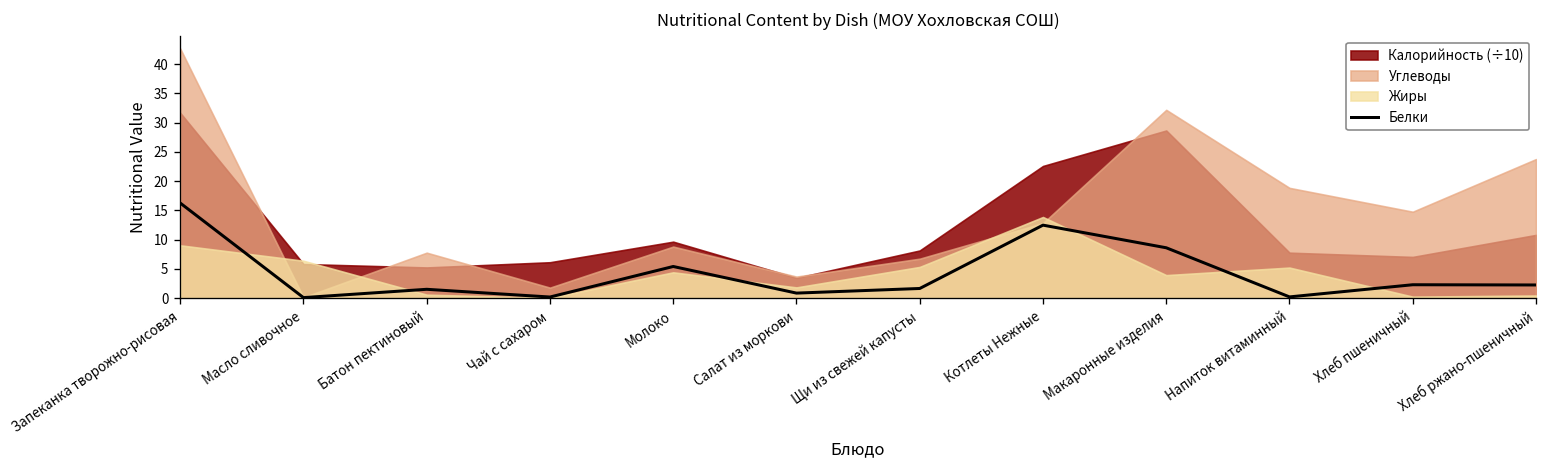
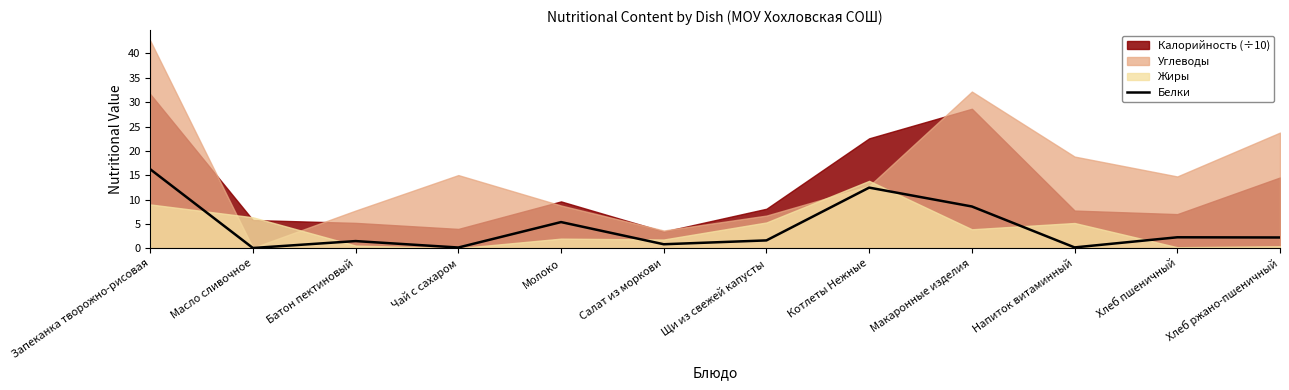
Калорийность (÷10), Чай с сахаром: 6 -> 4
Углеводы, Чай с сахаром: 2 -> 15
Жиры, Молоко: 4 -> 2
Калорийность (÷10), Хлеб ржано-пшеничный: 11 -> 15
